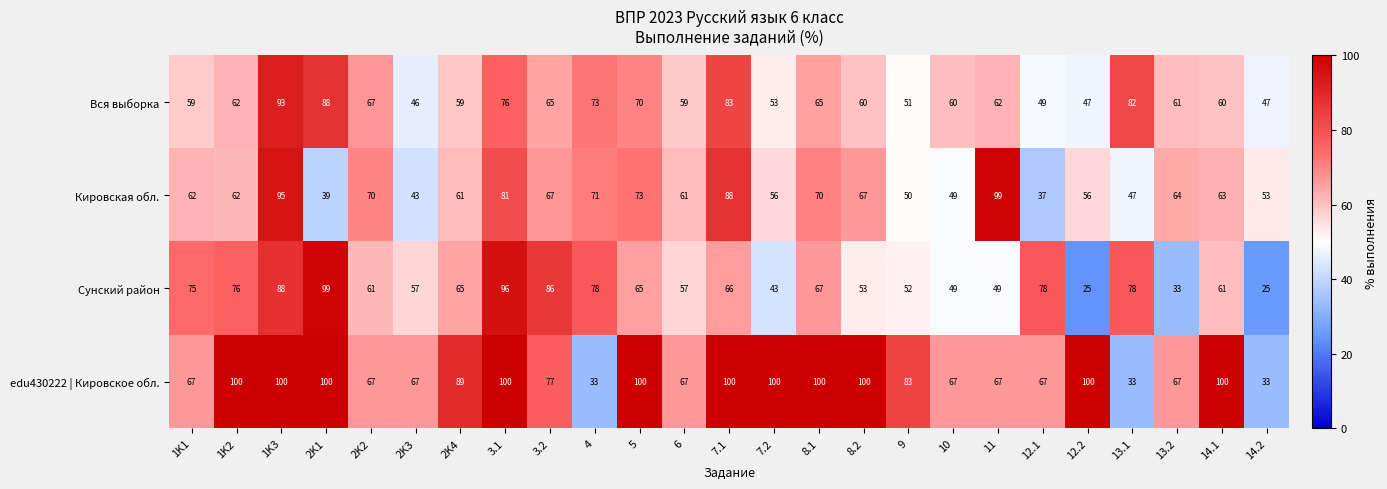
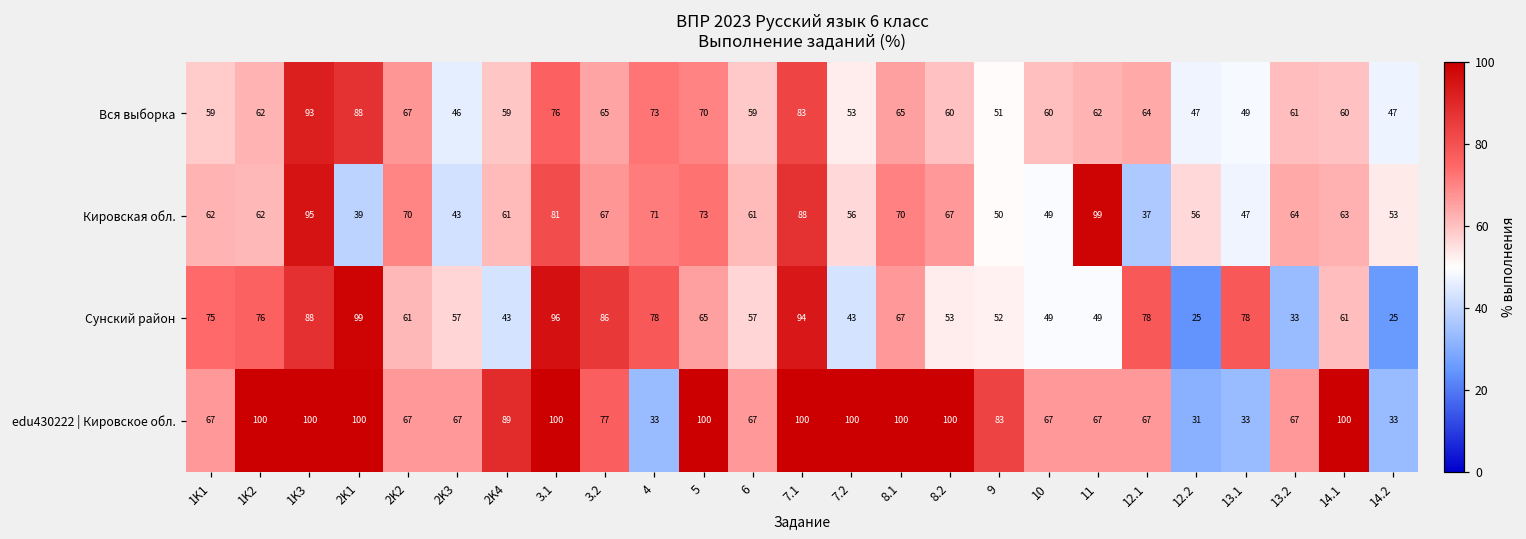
Вся выборка, 12.1: 49 -> 64
Вся выборка, 13.1: 82 -> 49
Сунский район, 2K4: 65 -> 43
Сунский район, 7.1: 66 -> 94
edu430222 | Кировское обл., 12.2: 100 -> 31
